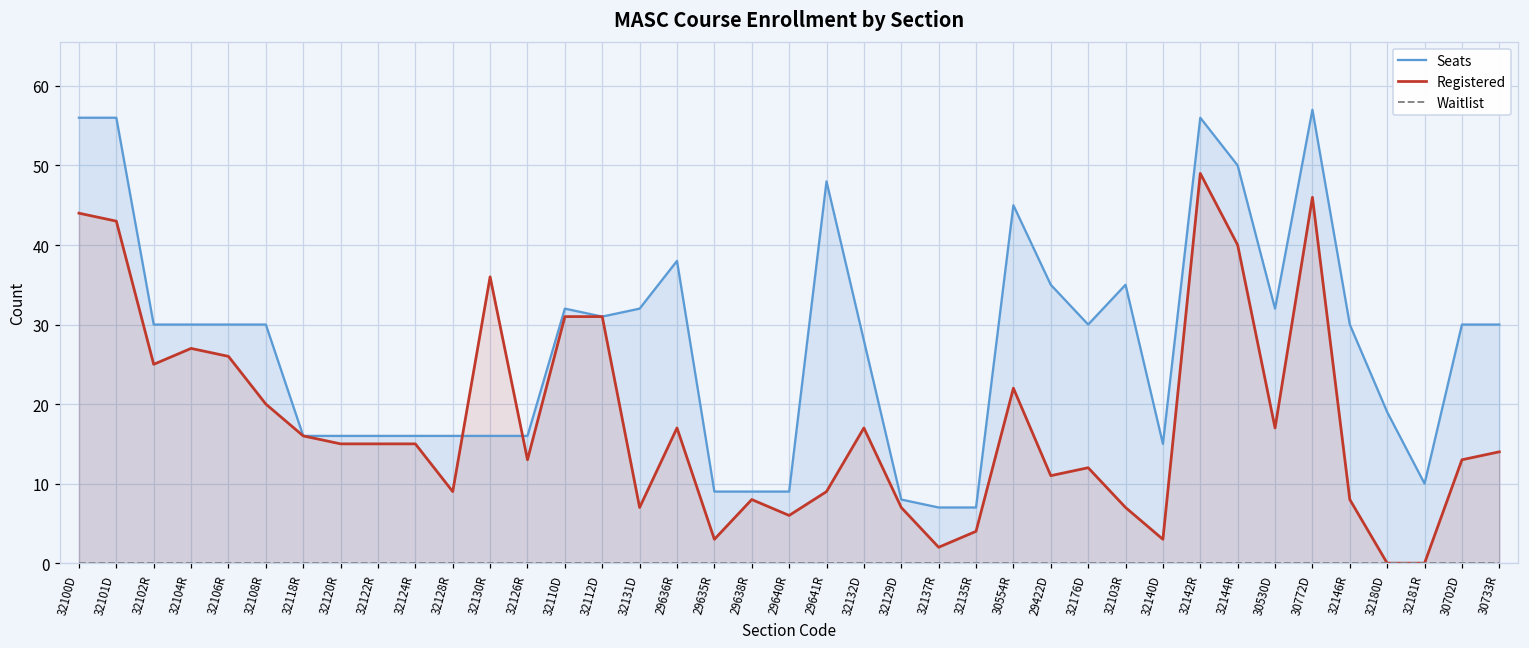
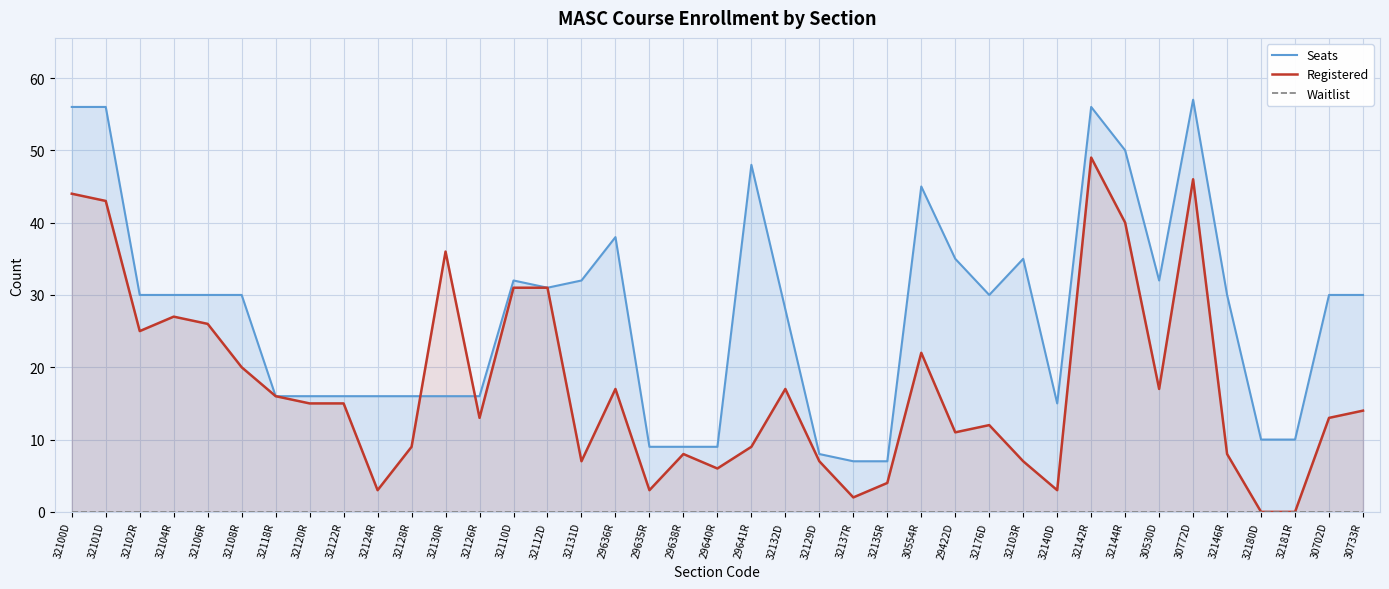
Registered, 32124R: 15 -> 3
Seats, 32180D: 19 -> 10
